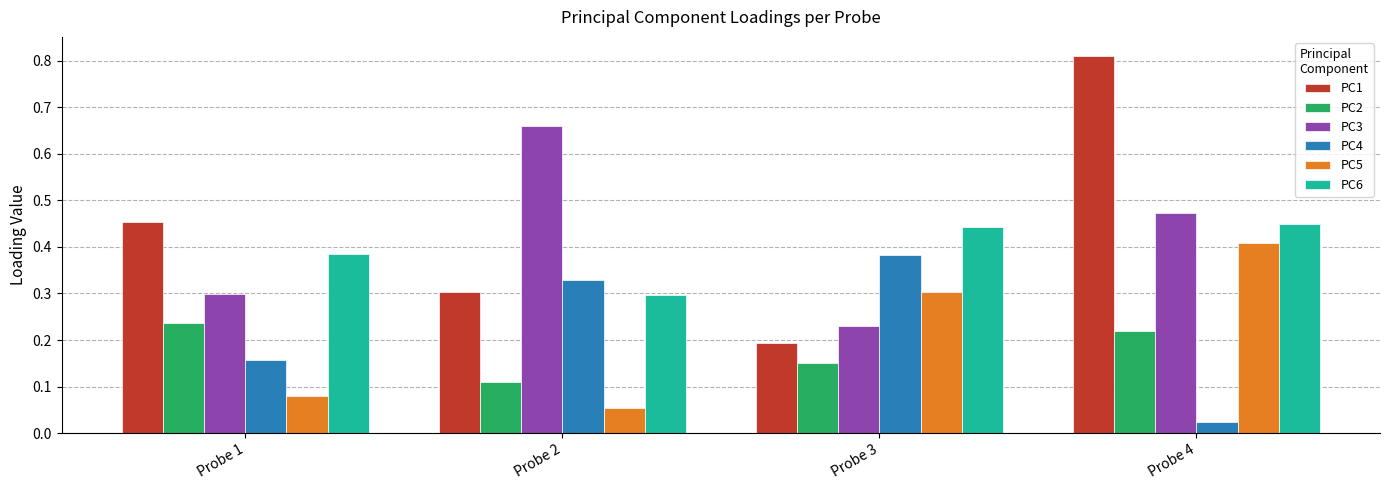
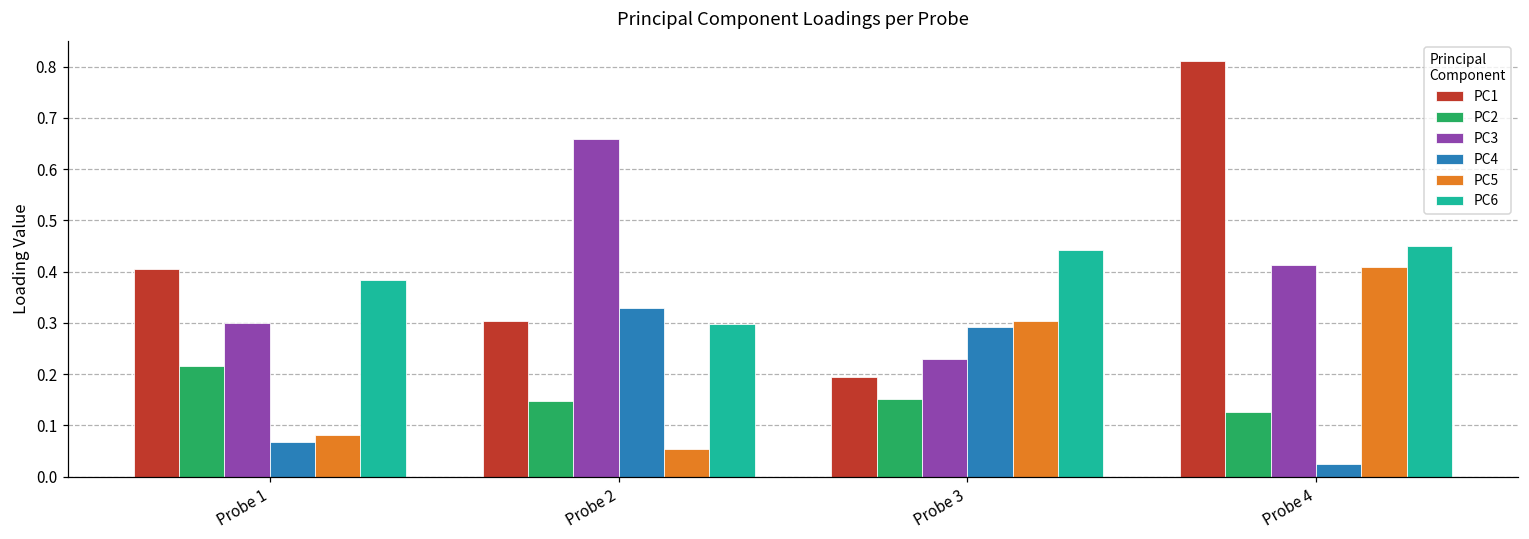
PC1, Probe 1: 0.45 -> 0.41
PC2, Probe 1: 0.24 -> 0.22
PC4, Probe 1: 0.16 -> 0.07
PC2, Probe 2: 0.11 -> 0.15
PC4, Probe 3: 0.38 -> 0.29
PC2, Probe 4: 0.22 -> 0.13
PC3, Probe 4: 0.47 -> 0.41
